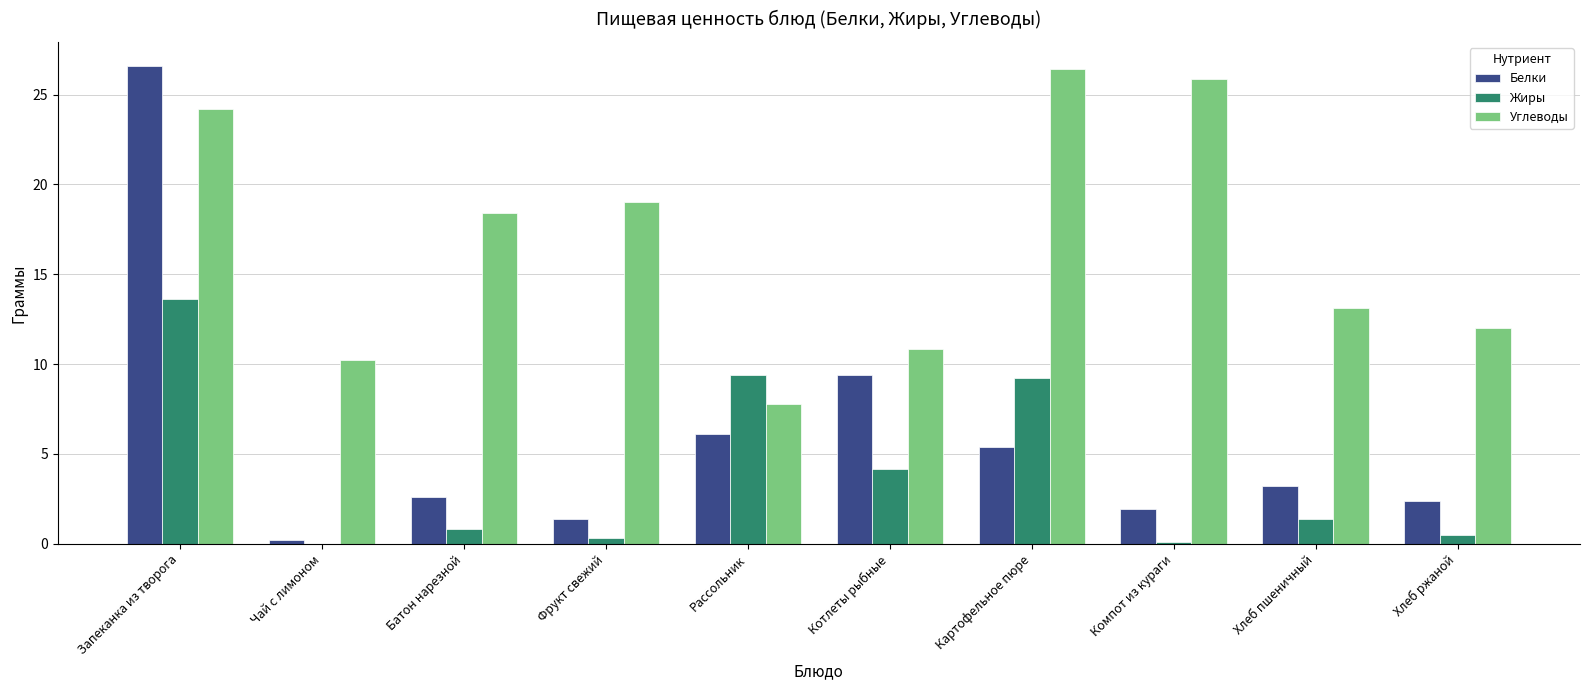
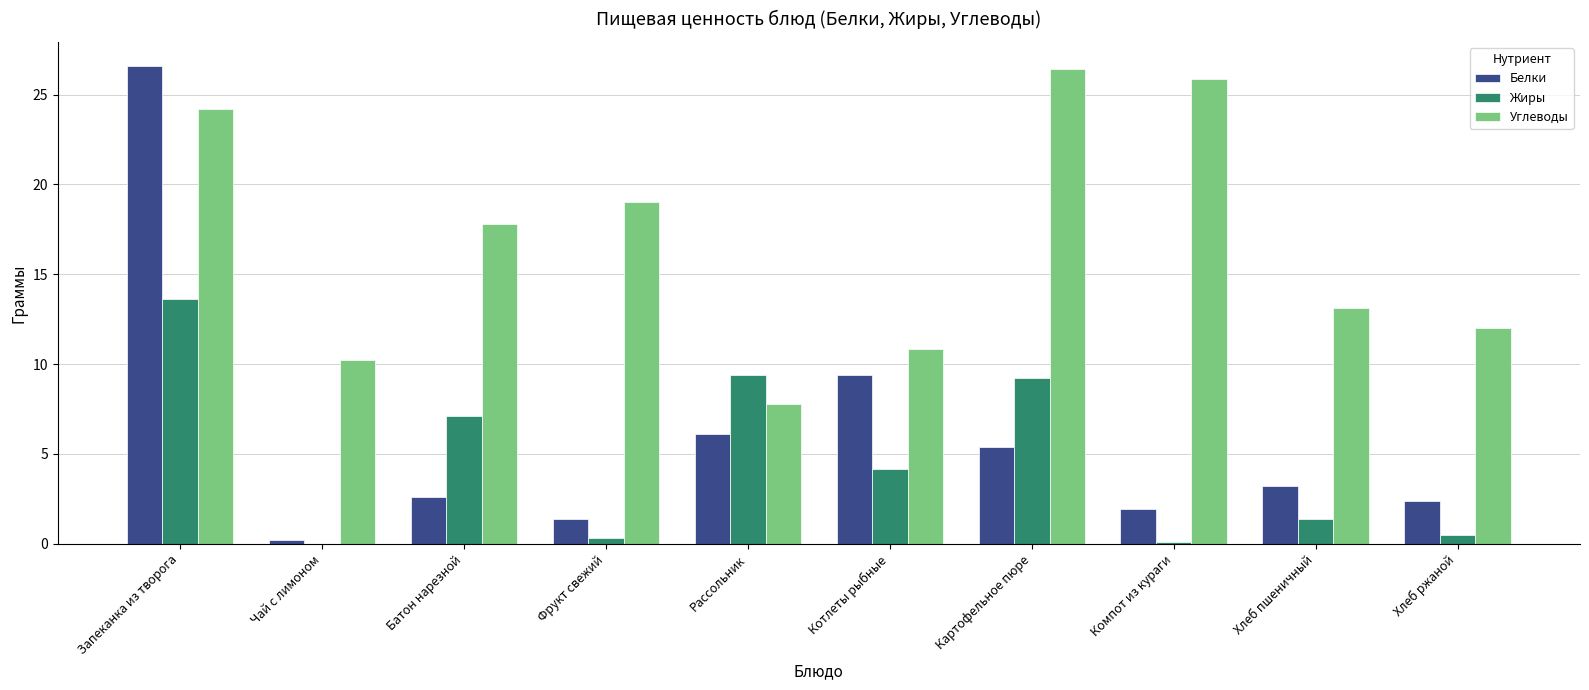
Жиры, Батон нарезной: 0.8 -> 7.1
Углеводы, Батон нарезной: 18.4 -> 17.8
